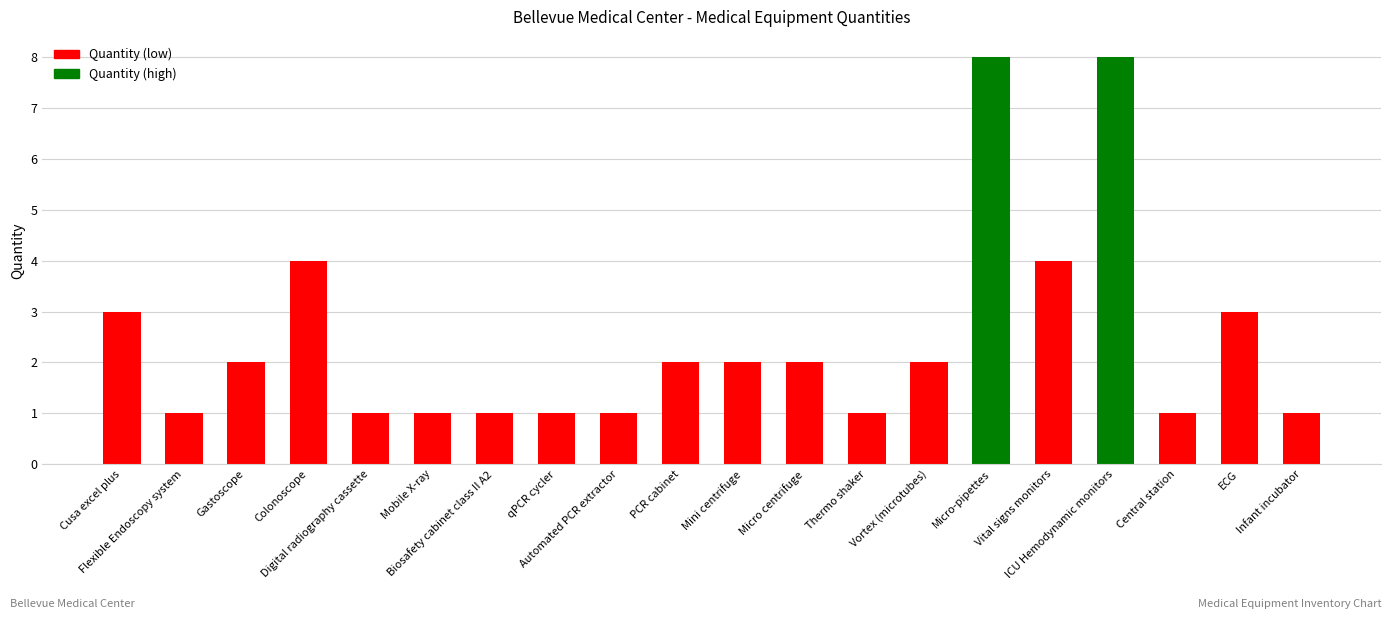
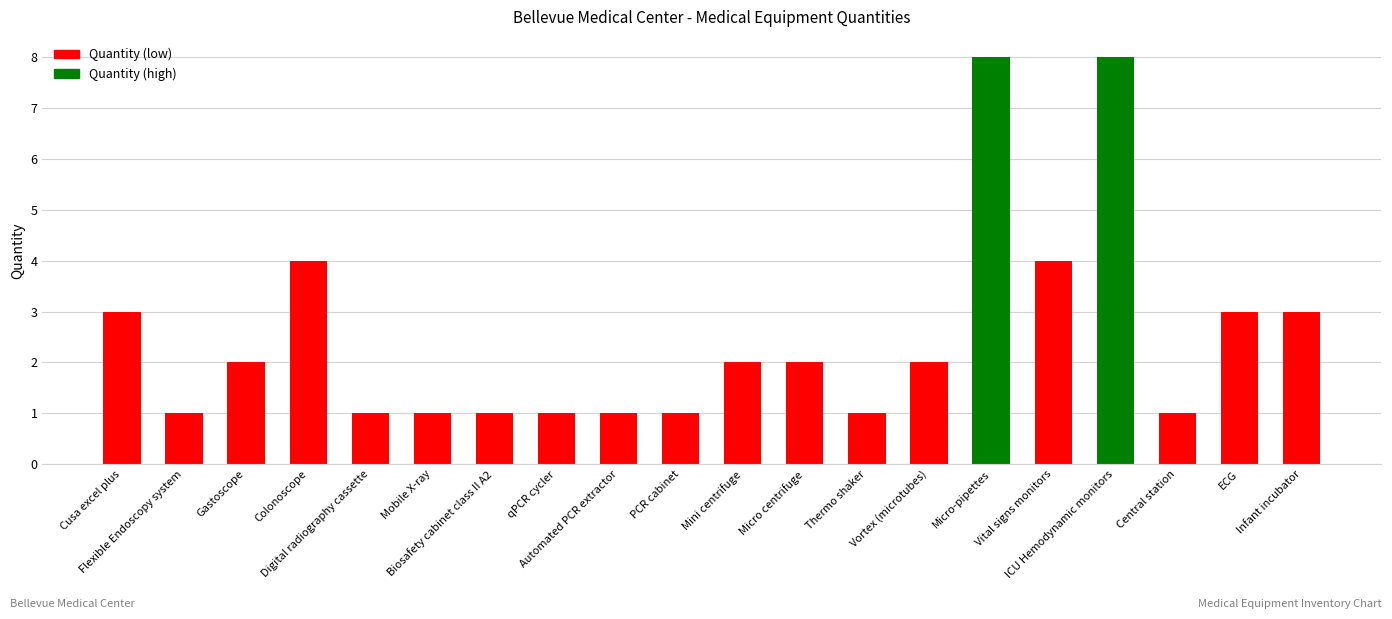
PCR cabinet: 2 -> 1
Infant incubator: 1 -> 3
